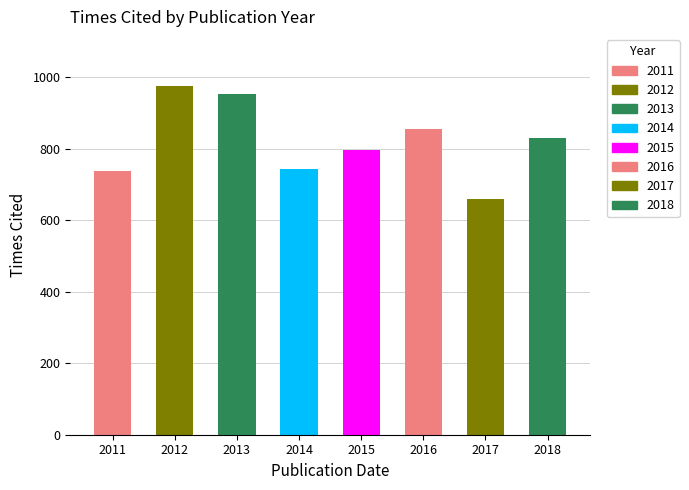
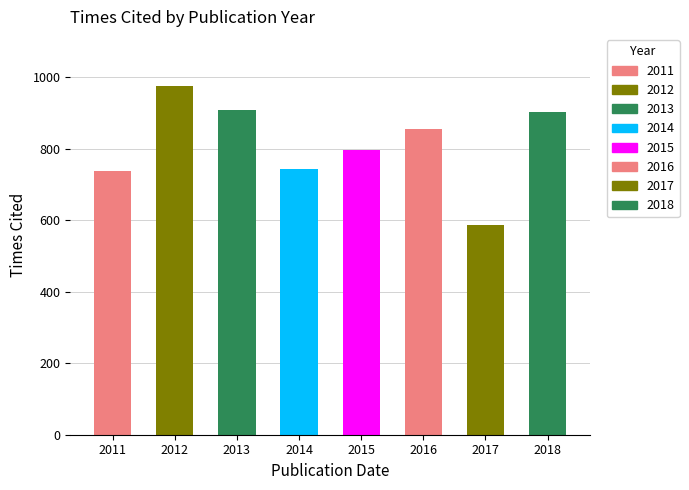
2013: 950 -> 910
2017: 660 -> 590
2018: 830 -> 900
